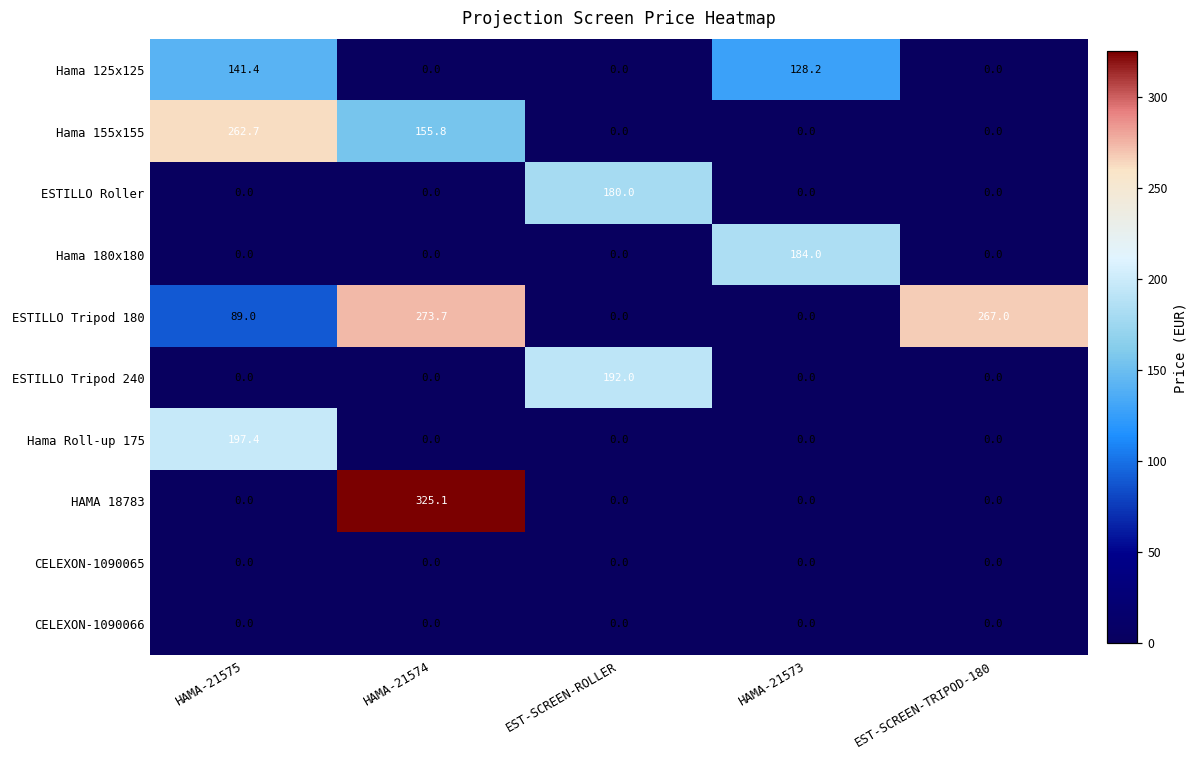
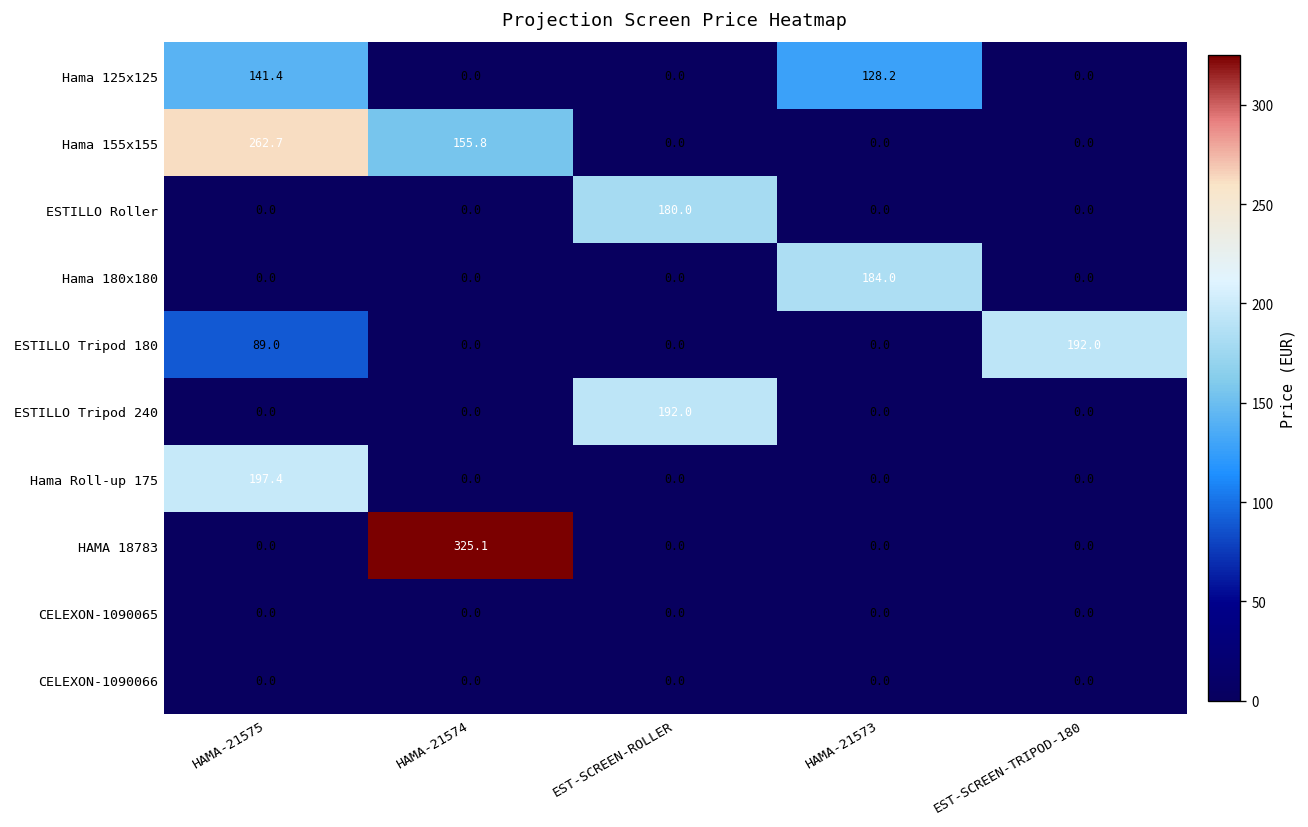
ESTILLO Tripod 180, HAMA-21574: 273.7 -> 0.0
ESTILLO Tripod 180, EST-SCREEN-TRIPOD-180: 267.0 -> 192.0
